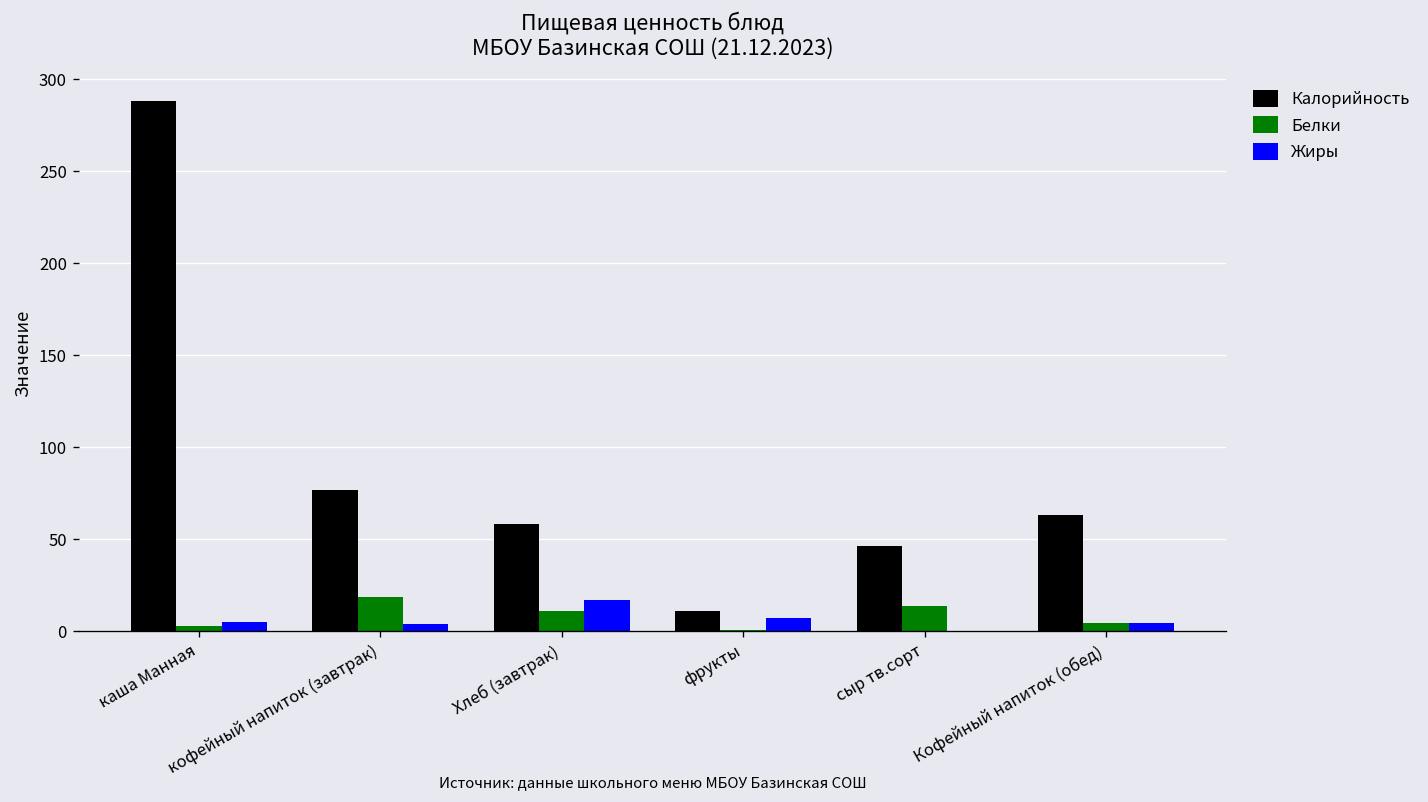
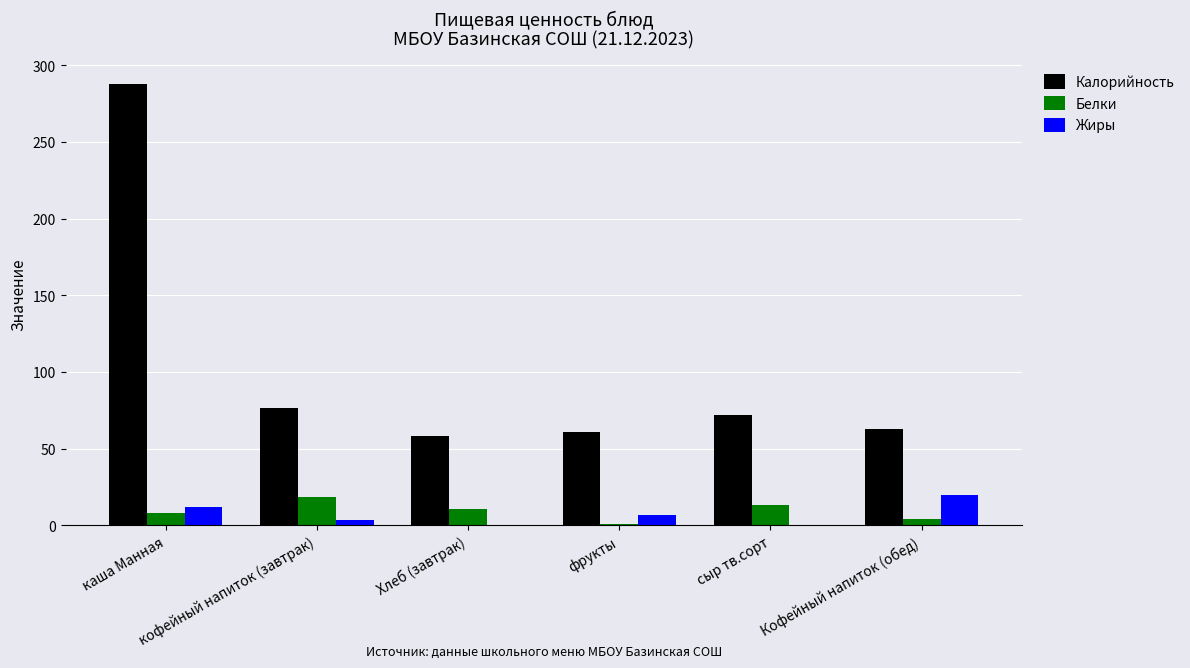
Белки, каша Манная: 3 -> 8
Жиры, каша Манная: 5 -> 12
Жиры, Хлеб (завтрак): 17 -> 0
Калорийность, фрукты: 11 -> 61
Калорийность, сыр тв.сорт: 46 -> 72
Жиры, Кофейный напиток (обед): 4 -> 20
